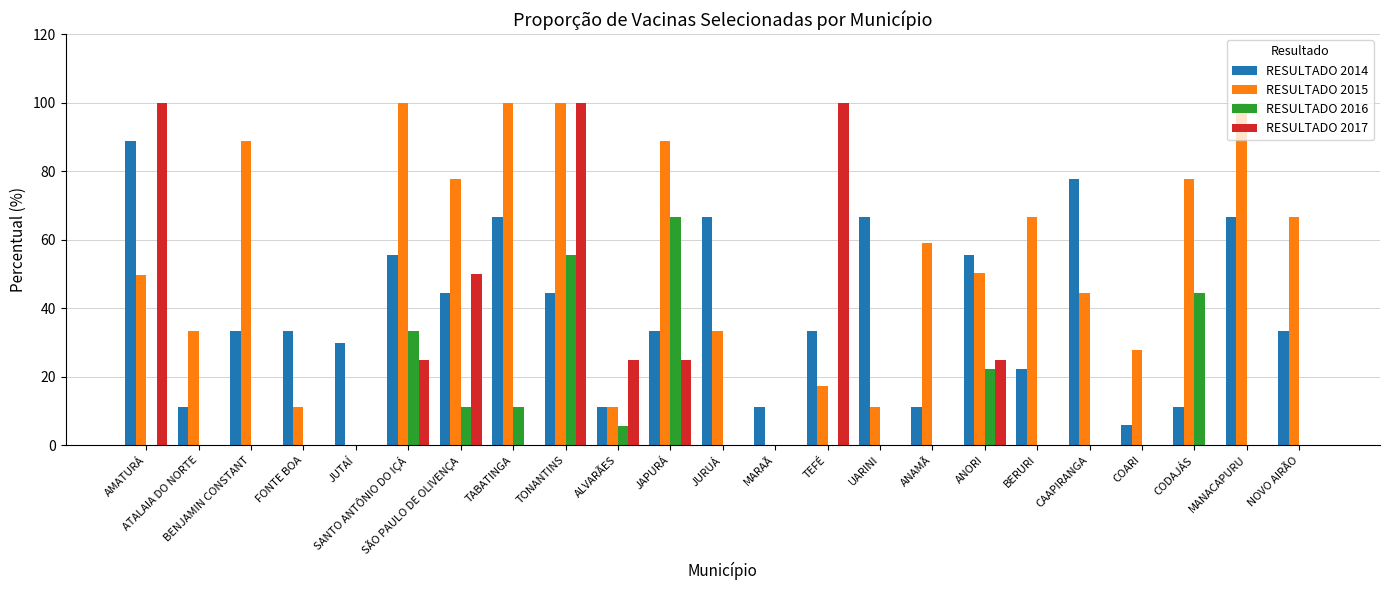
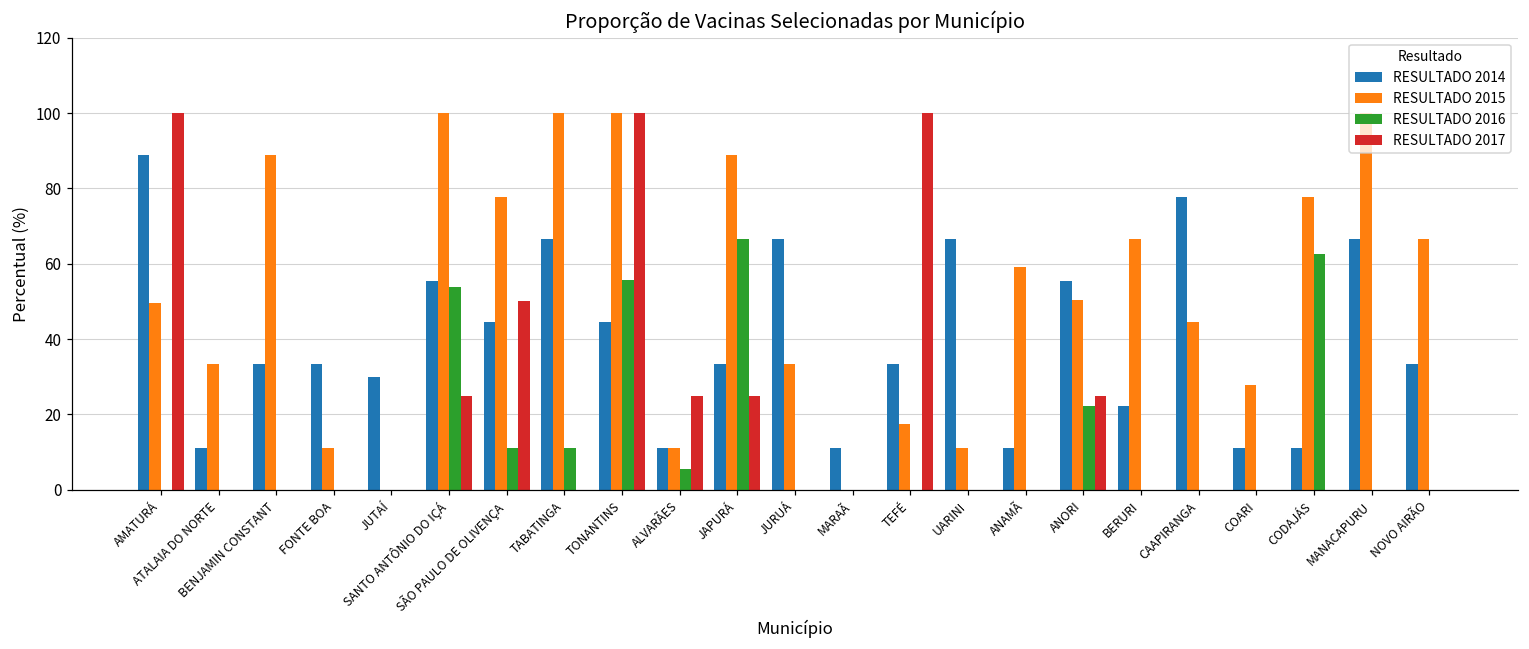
RESULTADO 2016, SANTO ANTÔNIO DO IÇÁ: 33 -> 54
RESULTADO 2014, COARI: 6 -> 11
RESULTADO 2016, CODAJÁS: 44 -> 63
